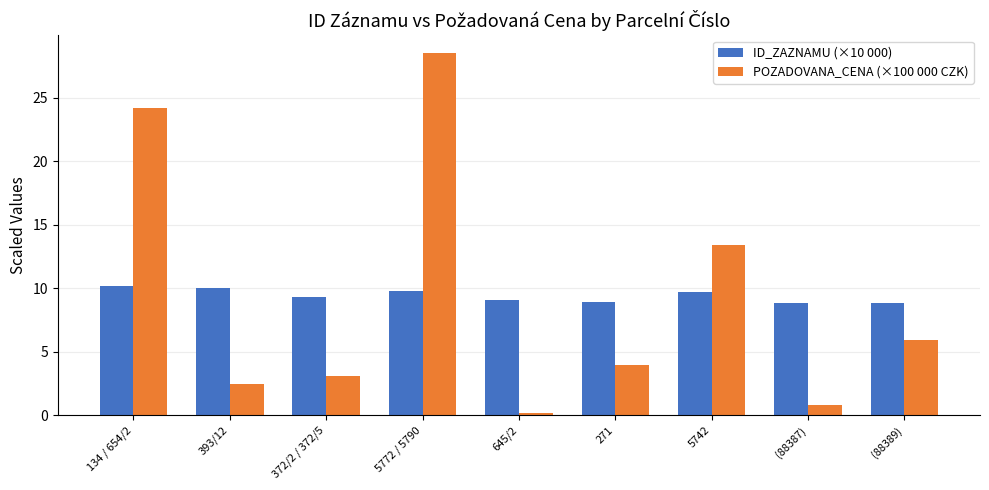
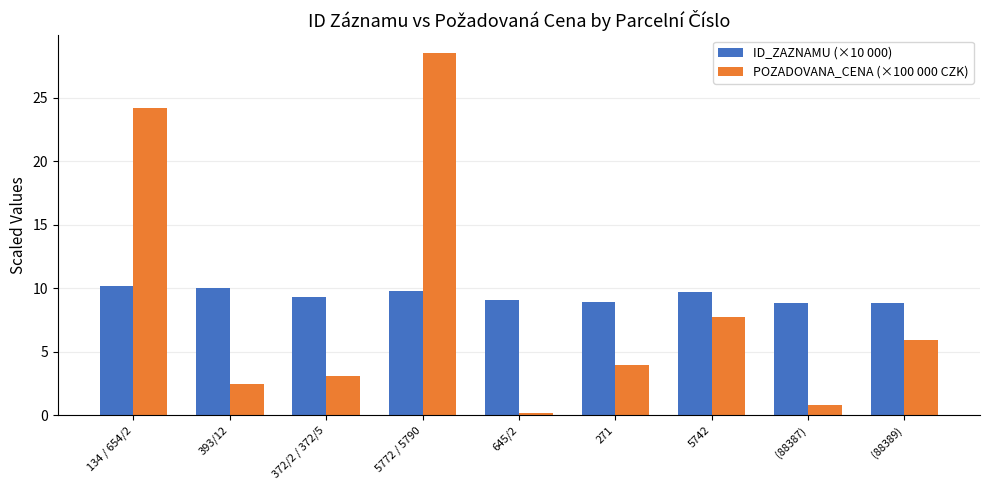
POZADOVANA_CENA (×100 000 CZK), 5742: 13.4 -> 7.7
